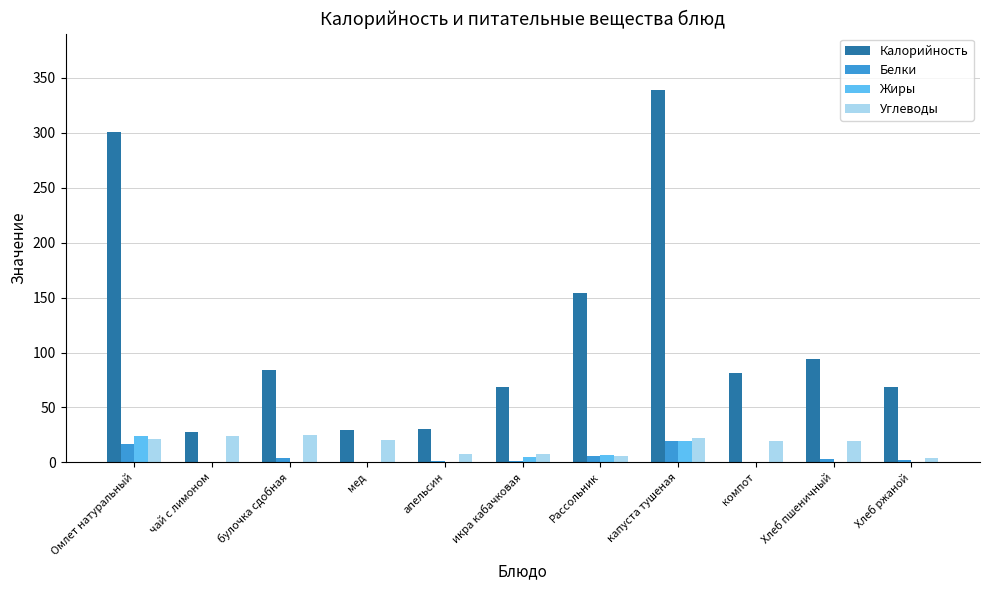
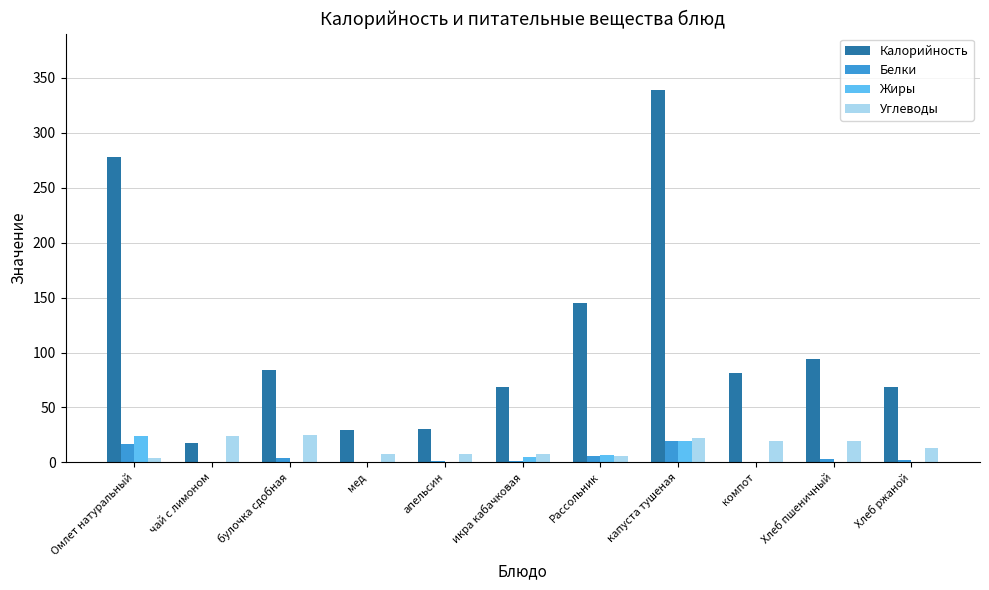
Калорийность, Омлет натуральный: 301 -> 278
Углеводы, Омлет натуральный: 22 -> 4
Калорийность, чай с лимоном: 28 -> 18
Углеводы, мед: 21 -> 7
Калорийность, Рассольник: 154 -> 145
Углеводы, Хлеб ржаной: 4 -> 13
